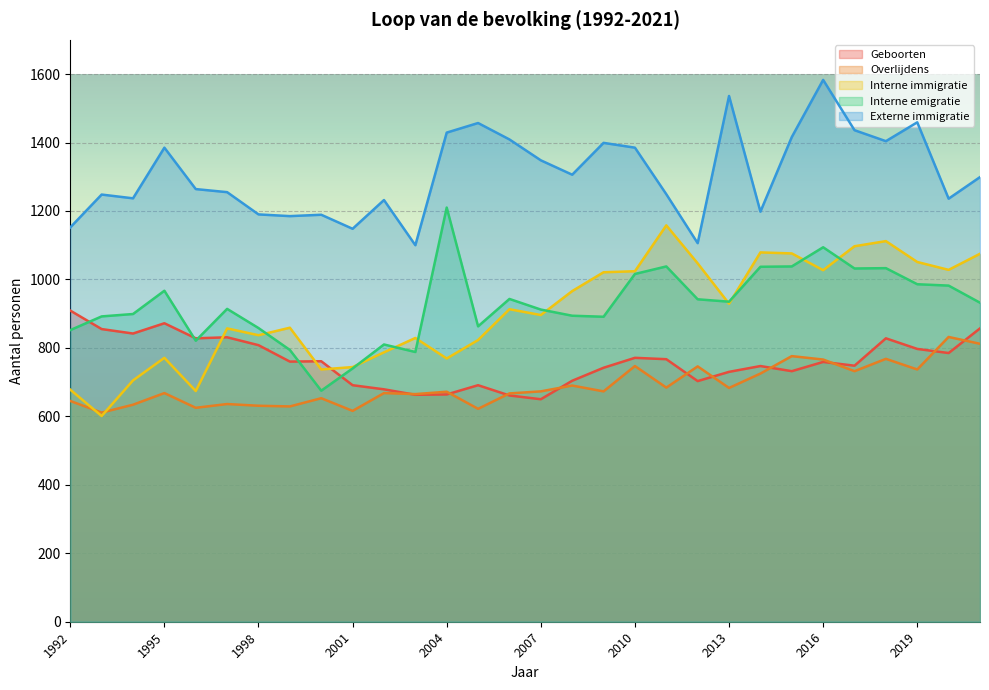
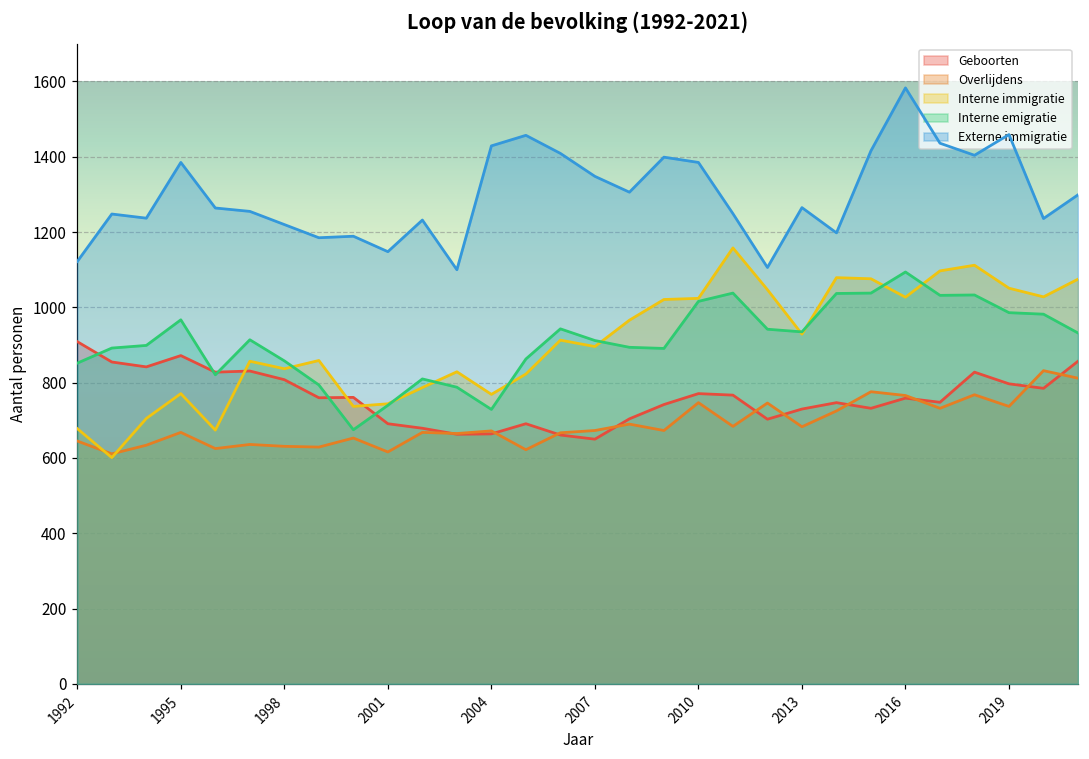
Externe immigratie, 1992: 1150 -> 1120
Externe immigratie, 1998: 1190 -> 1220
Interne emigratie, 2004: 1210 -> 730
Externe immigratie, 2013: 1540 -> 1270
